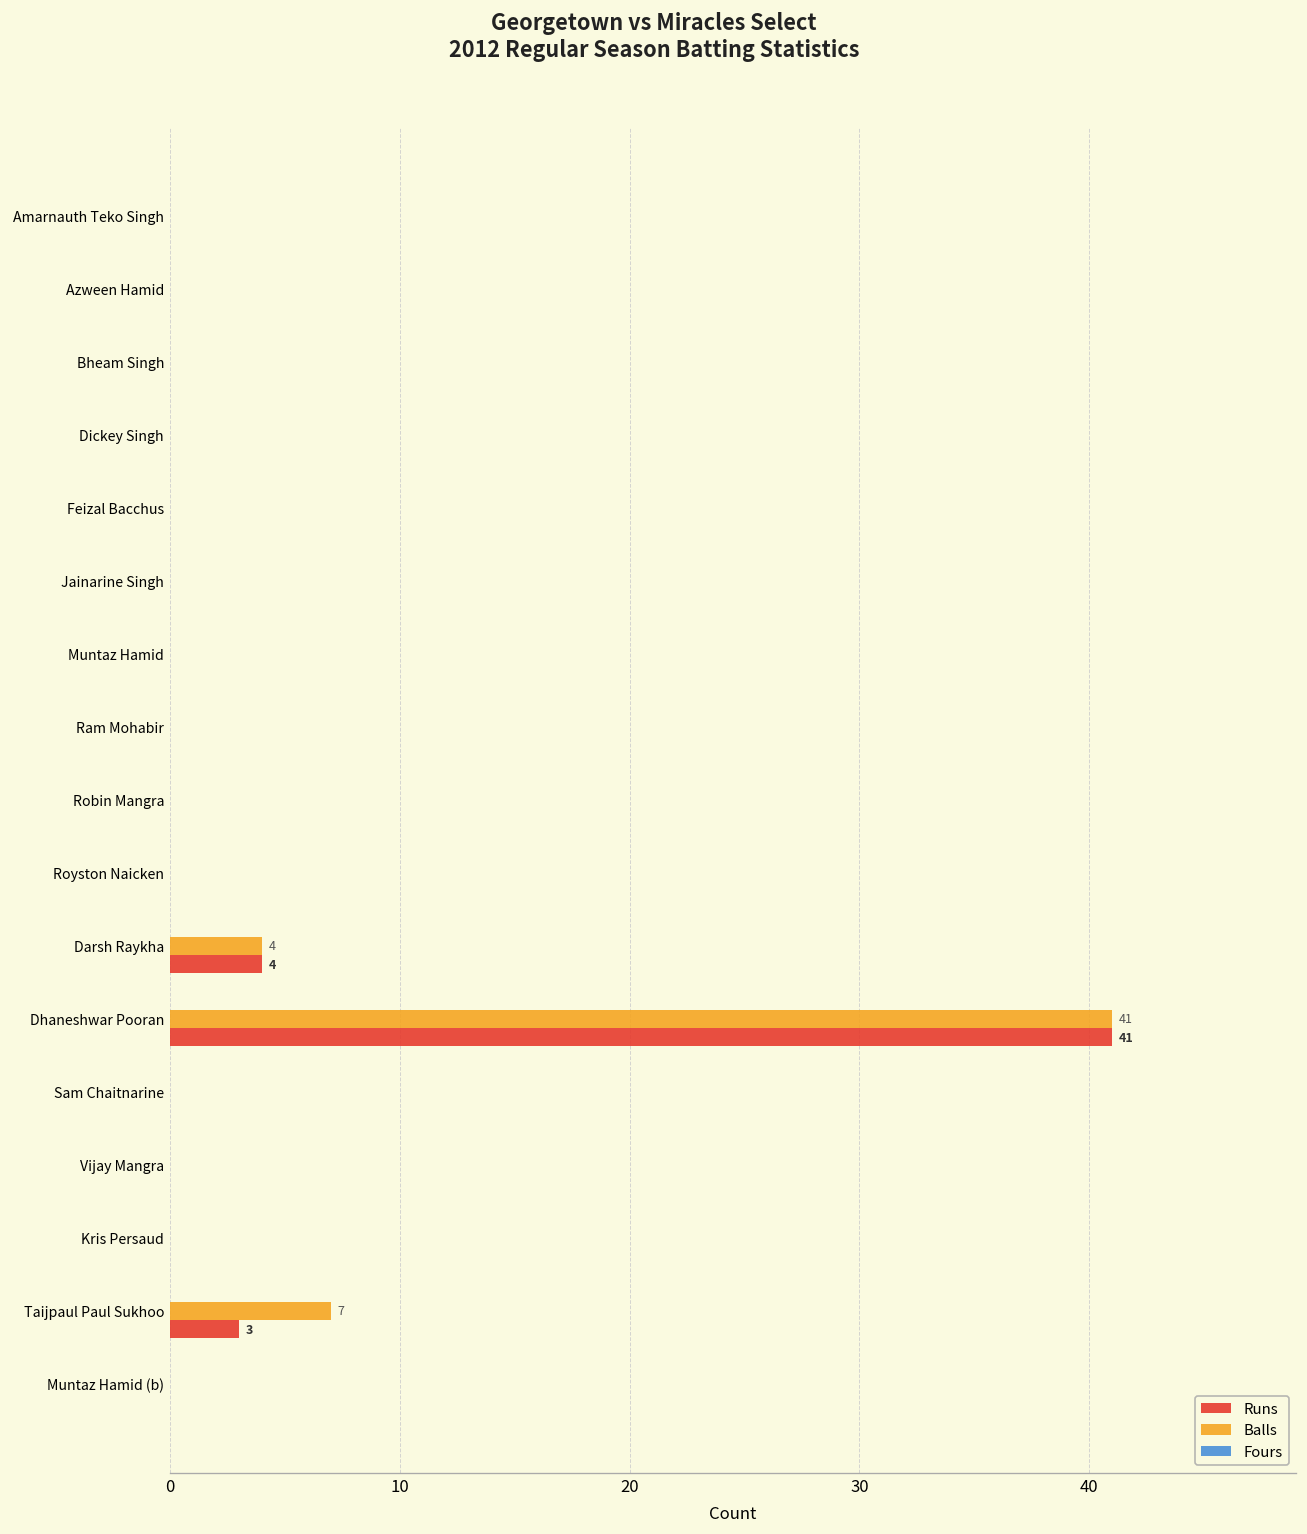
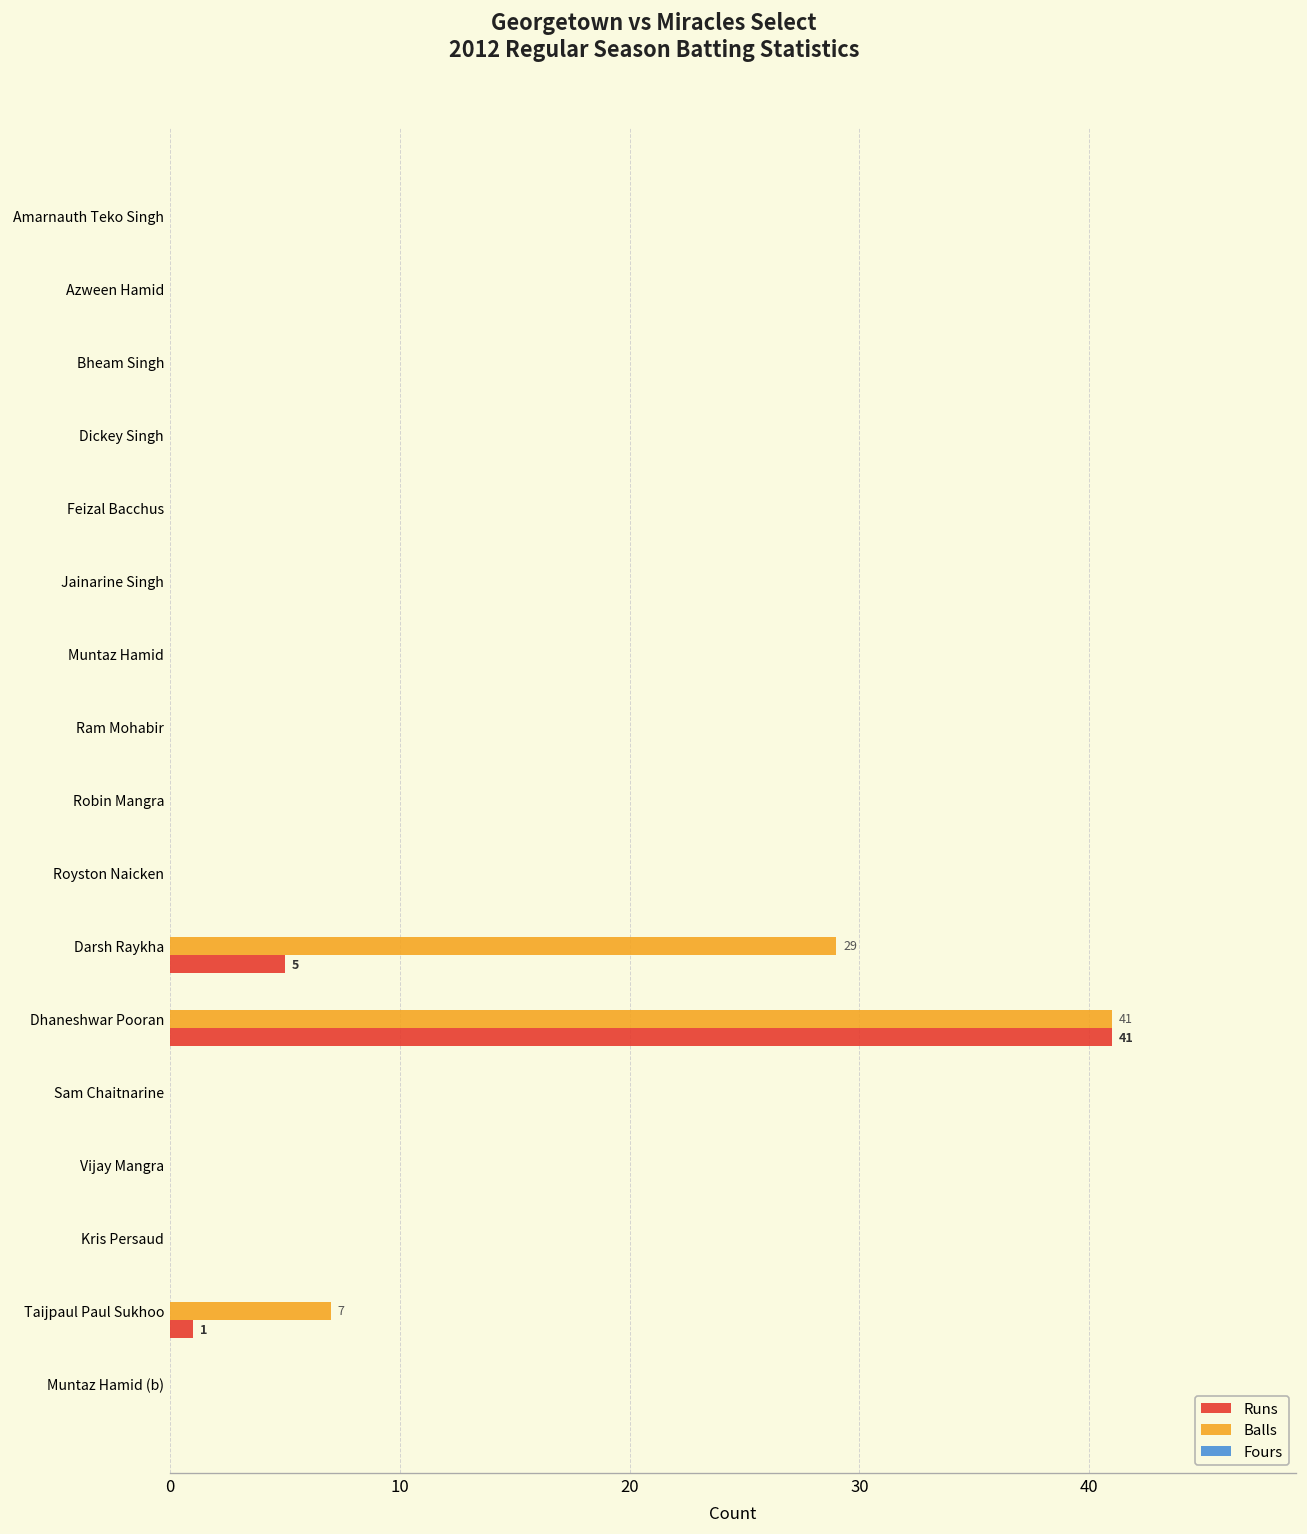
Balls, Darsh Raykha: 4 -> 29
Runs, Darsh Raykha: 4 -> 5
Runs, Taijpaul Paul Sukhoo: 3 -> 1
